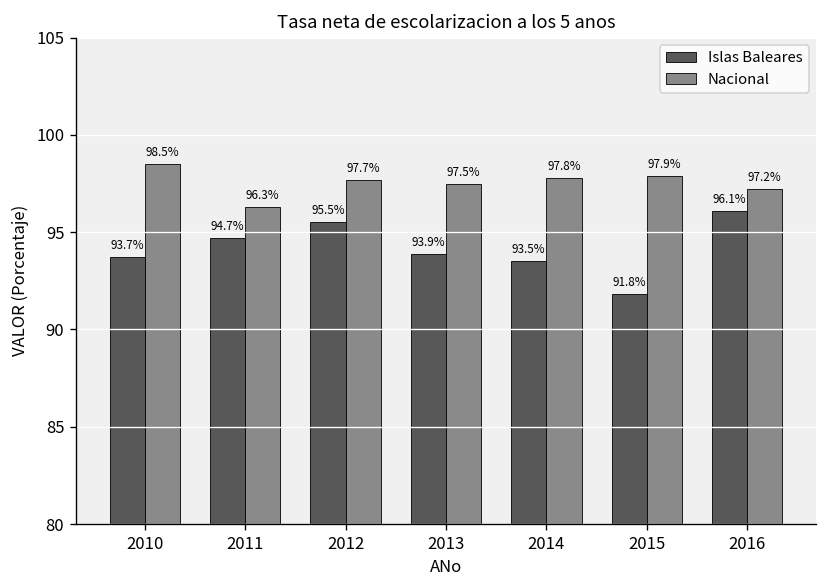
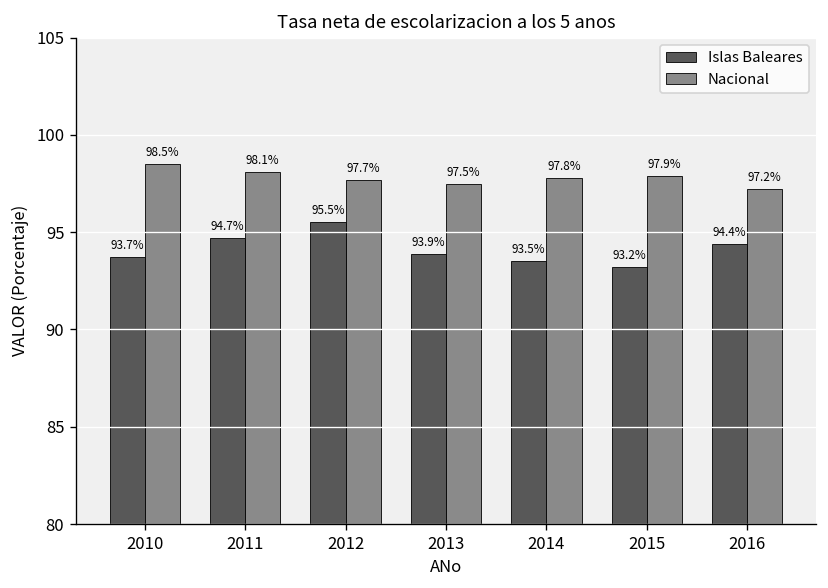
Nacional, 2011: 96.3% -> 98.1%
Islas Baleares, 2015: 91.8% -> 93.2%
Islas Baleares, 2016: 96.1% -> 94.4%
